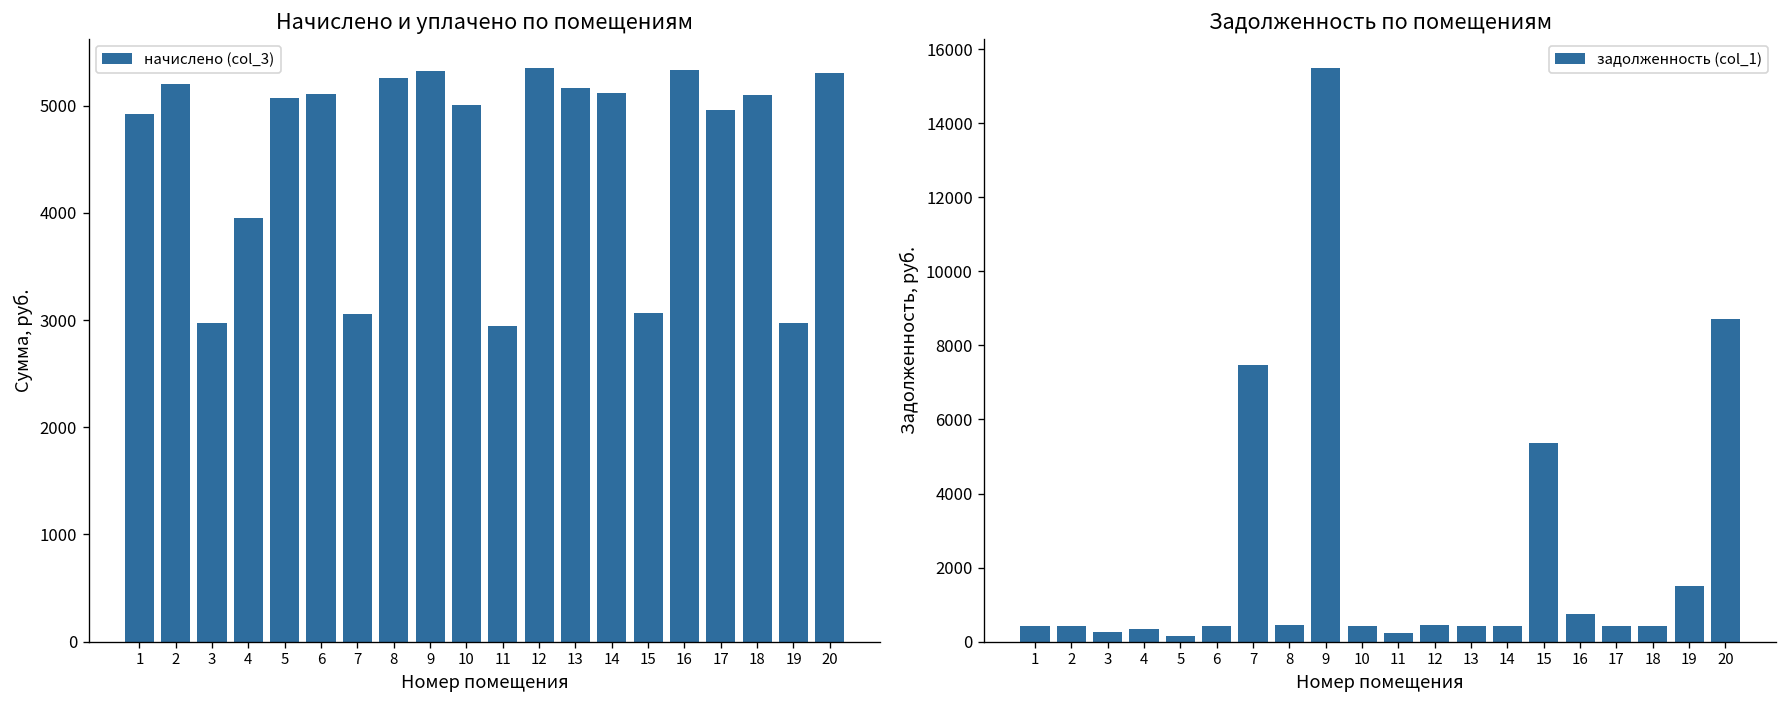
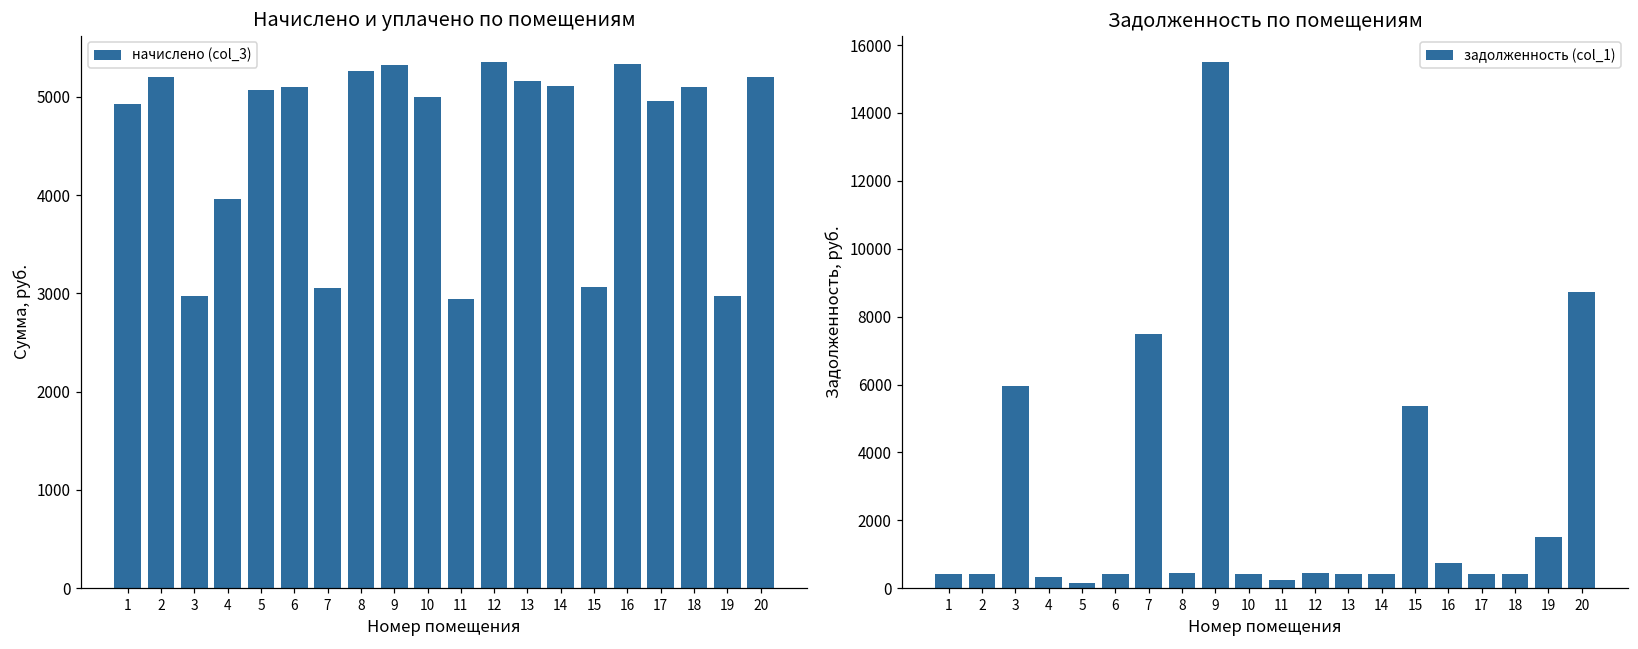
Начислено и уплачено по помещениям, 20: 5300 -> 5200
Задолженность по помещениям, 3: 200 -> 5900
